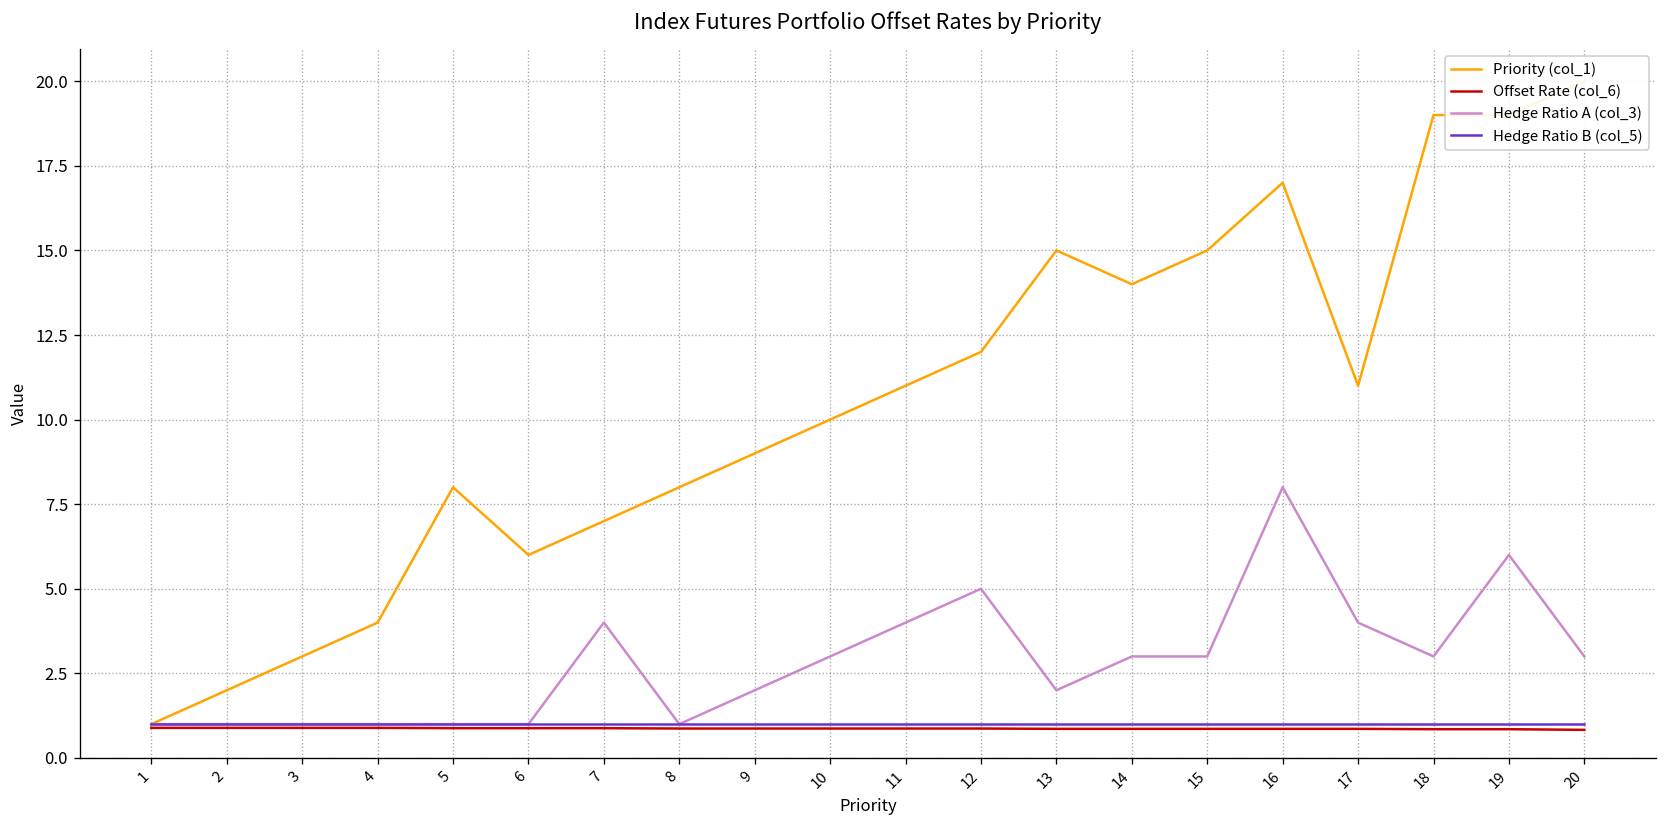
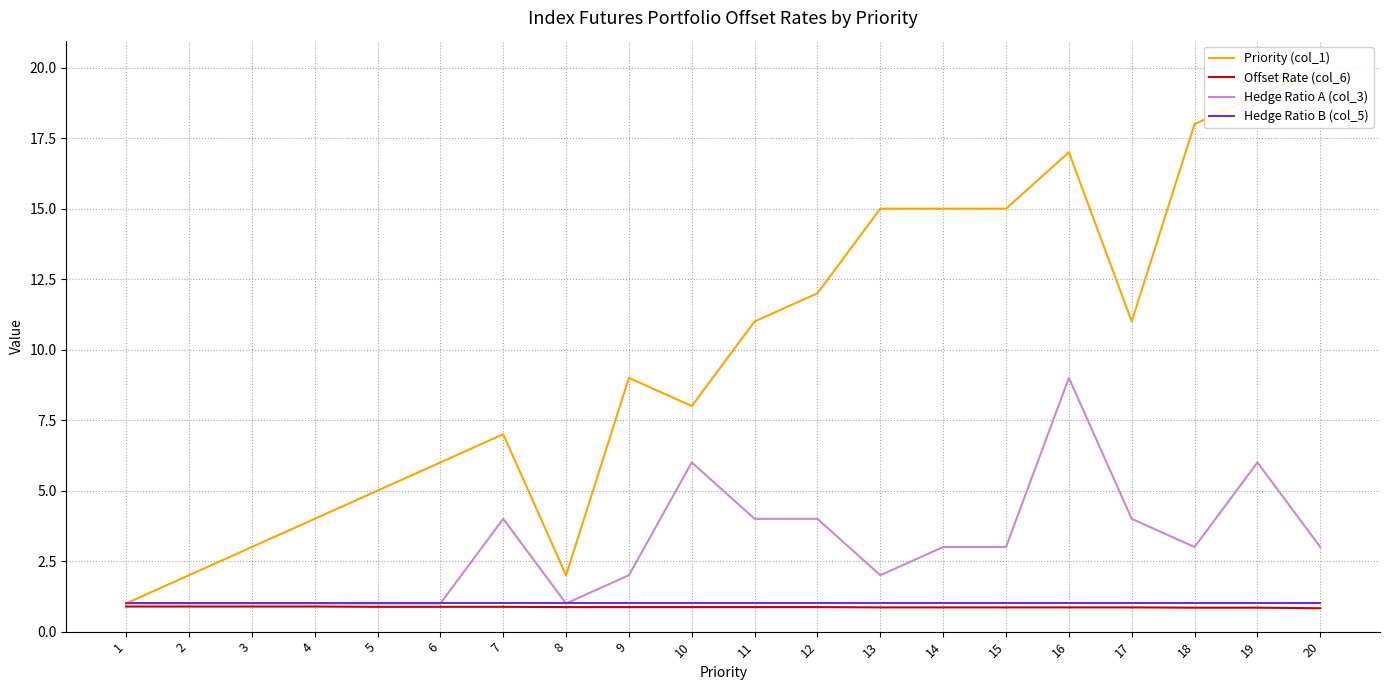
Priority (col_1), 5: 8 -> 5
Priority (col_1), 8: 8 -> 2
Priority (col_1), 10: 10 -> 8
Hedge Ratio A (col_3), 10: 3 -> 6
Hedge Ratio A (col_3), 12: 5 -> 4
Priority (col_1), 14: 14 -> 15
Hedge Ratio A (col_3), 16: 8 -> 9
Priority (col_1), 18: 19 -> 18
